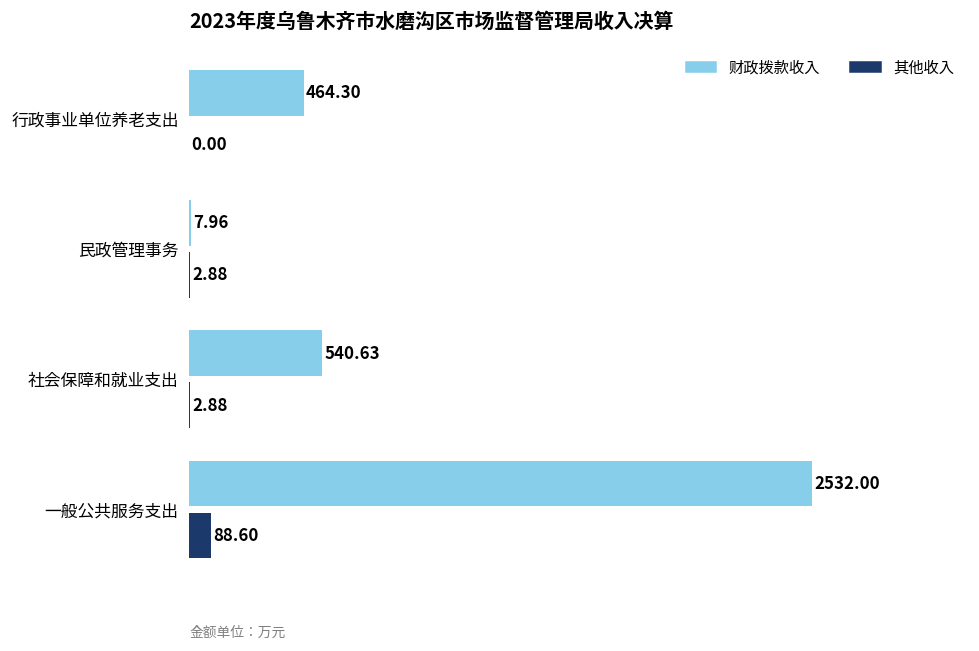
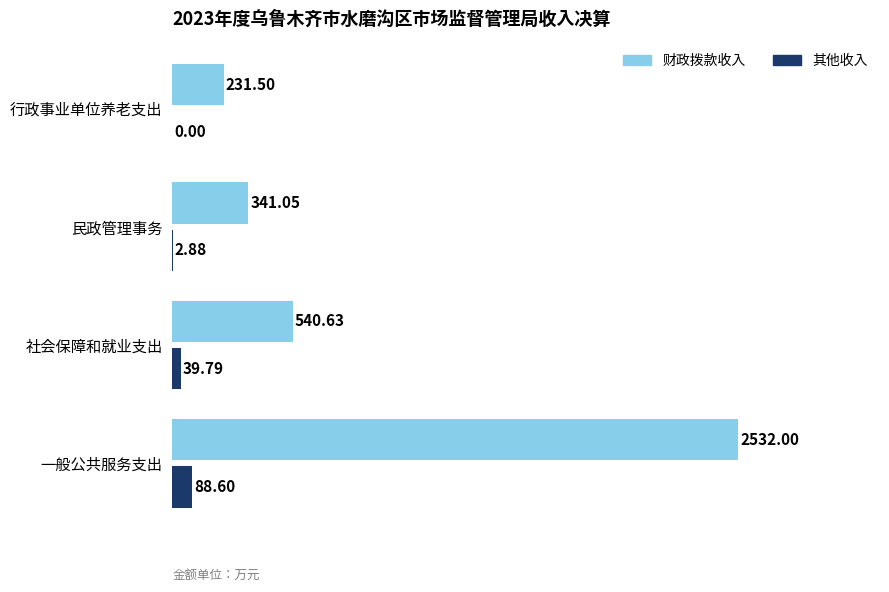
财政拨款收入, 行政事业单位养老支出: 464.30 -> 231.50
财政拨款收入, 民政管理事务: 7.96 -> 341.05
其他收入, 社会保障和就业支出: 2.88 -> 39.79
